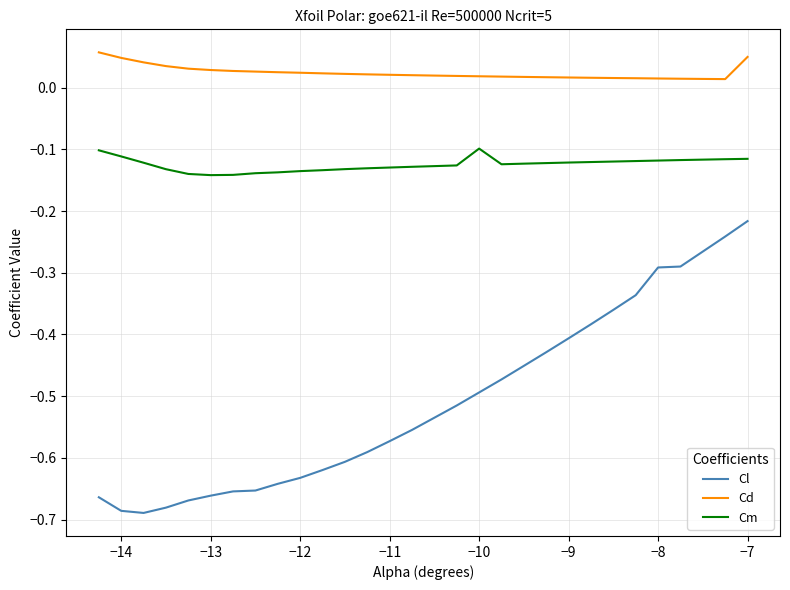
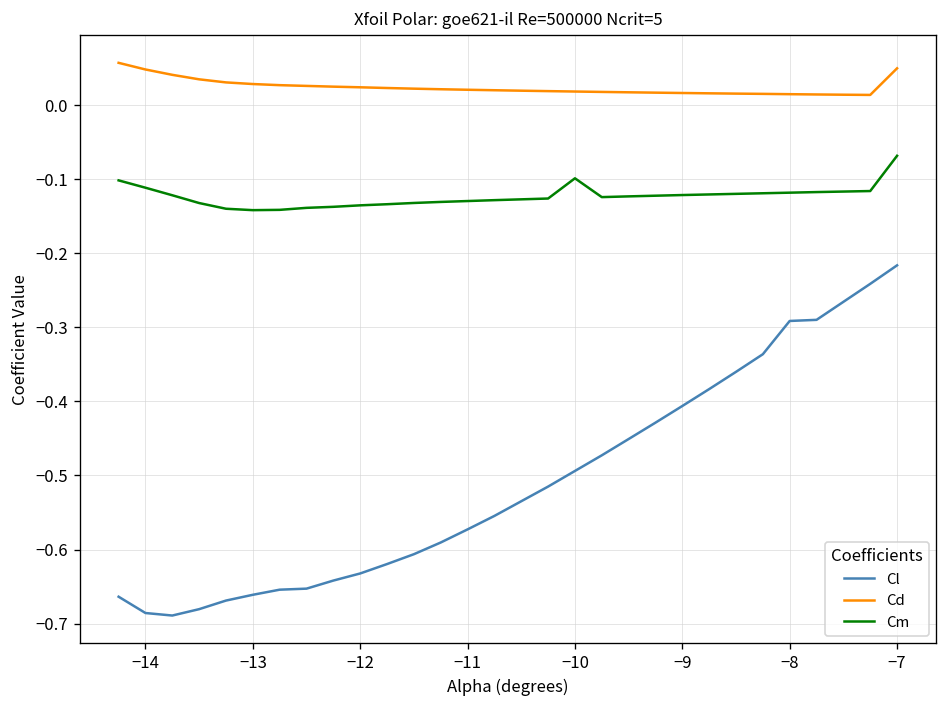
Cm, −7: -0.12 -> -0.07
